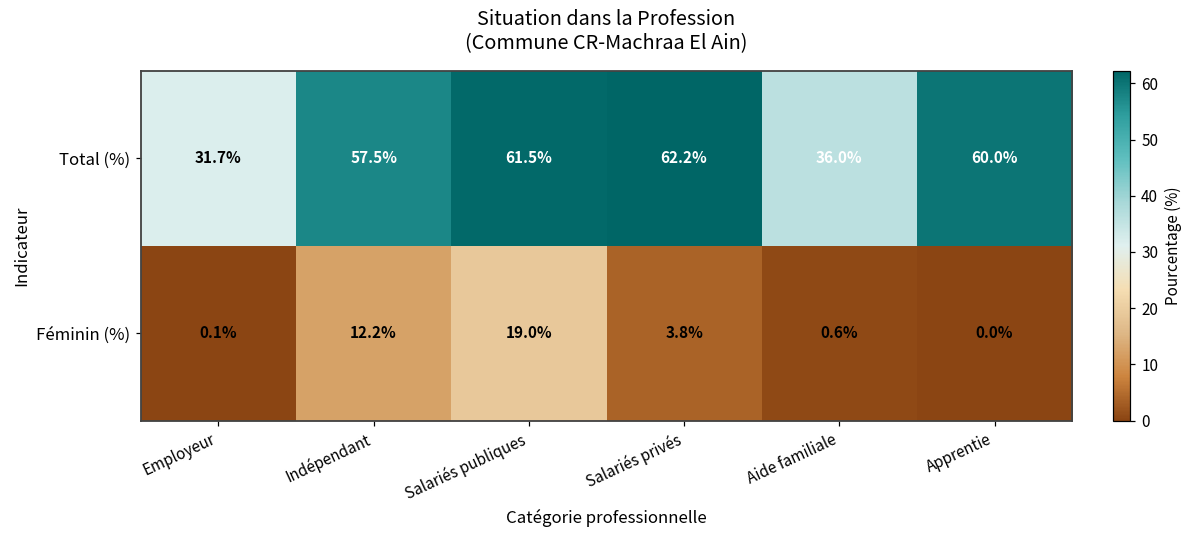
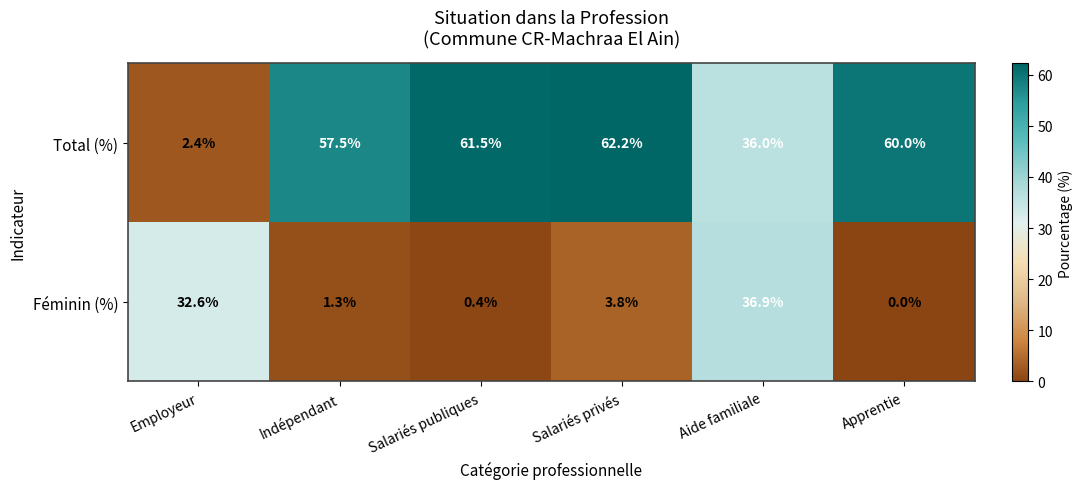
Total (%), Employeur: 31.7% -> 2.4%
Féminin (%), Employeur: 0.1% -> 32.6%
Féminin (%), Indépendant: 12.2% -> 1.3%
Féminin (%), Salariés publiques: 19.0% -> 0.4%
Féminin (%), Aide familiale: 0.6% -> 36.9%
